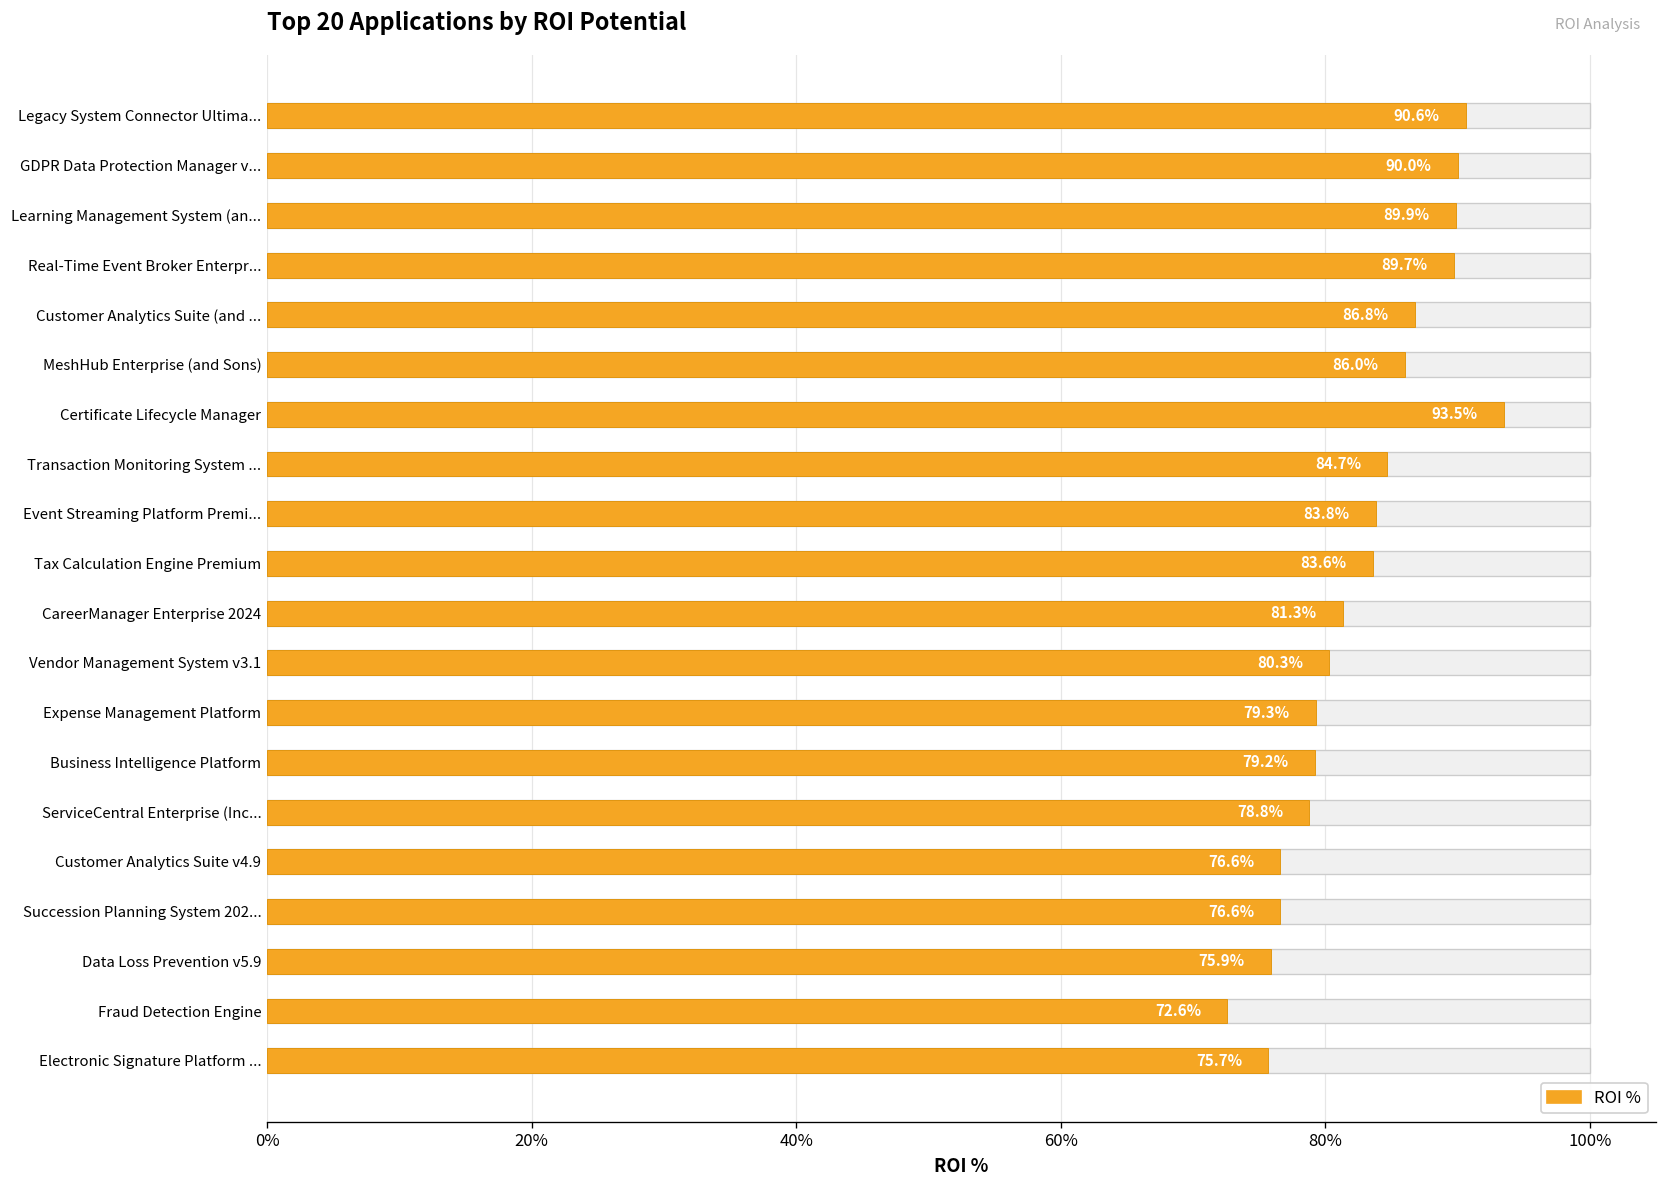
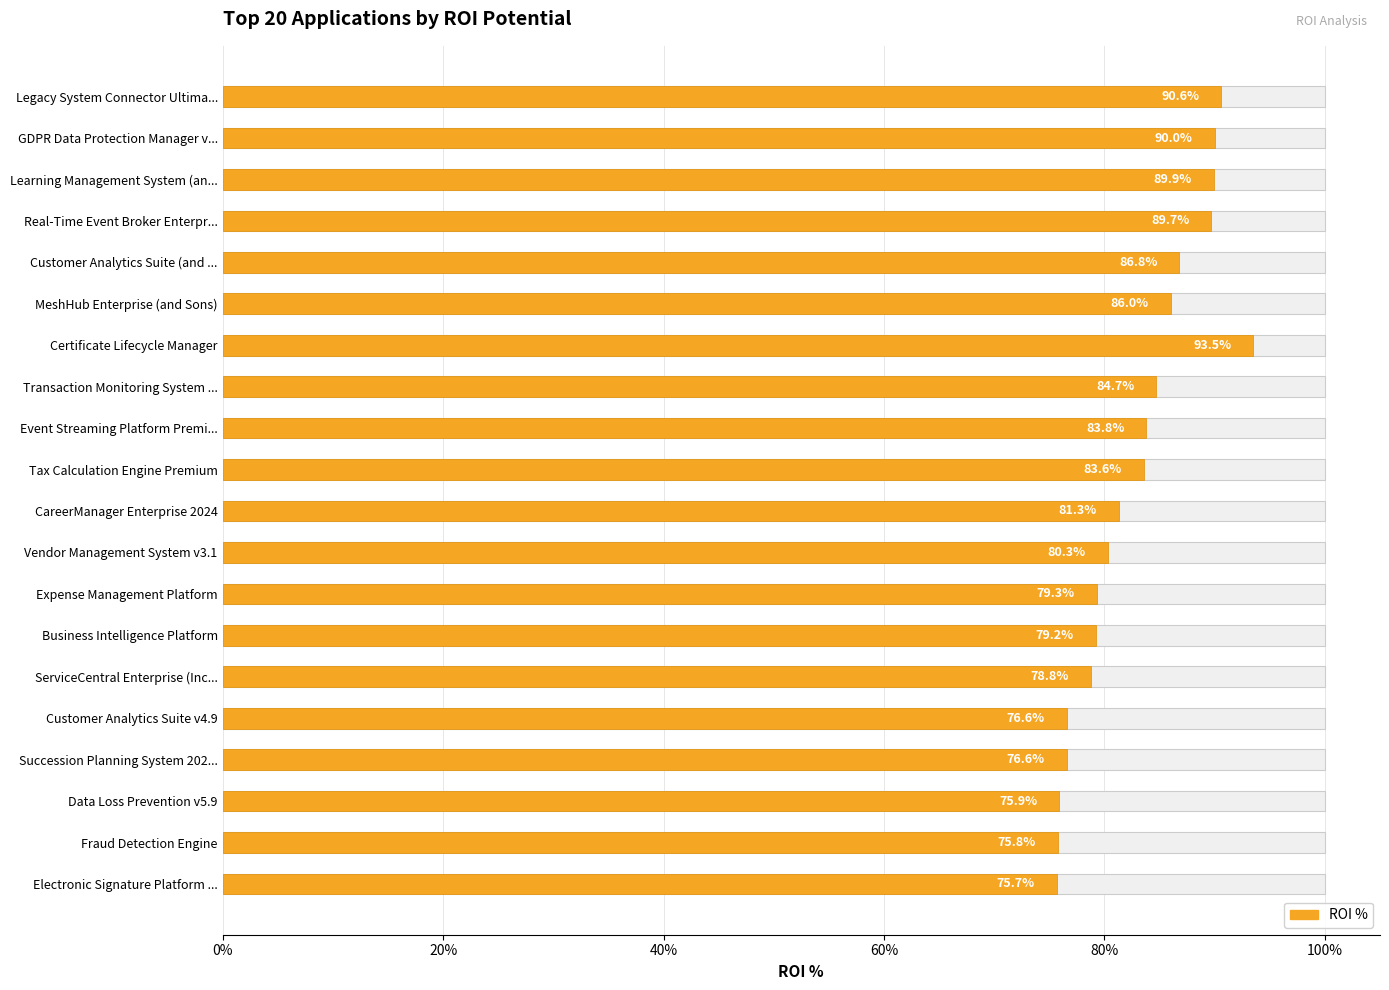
ROI %, Fraud Detection Engine: 72.6% -> 75.8%
